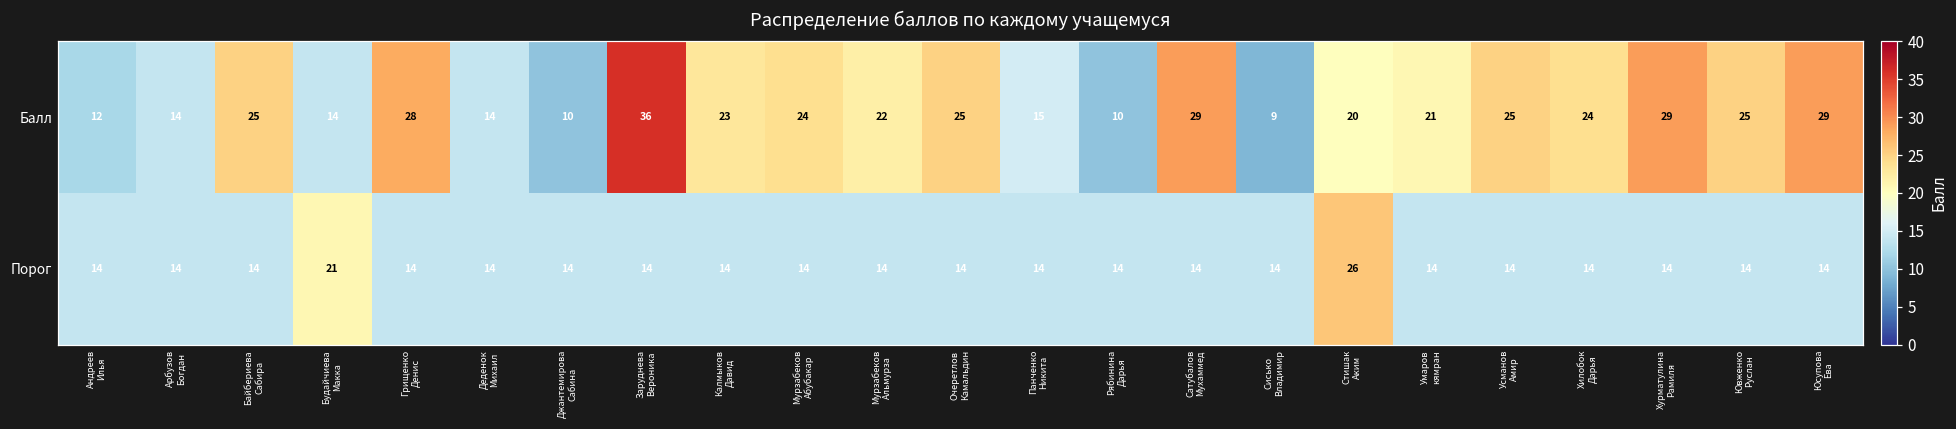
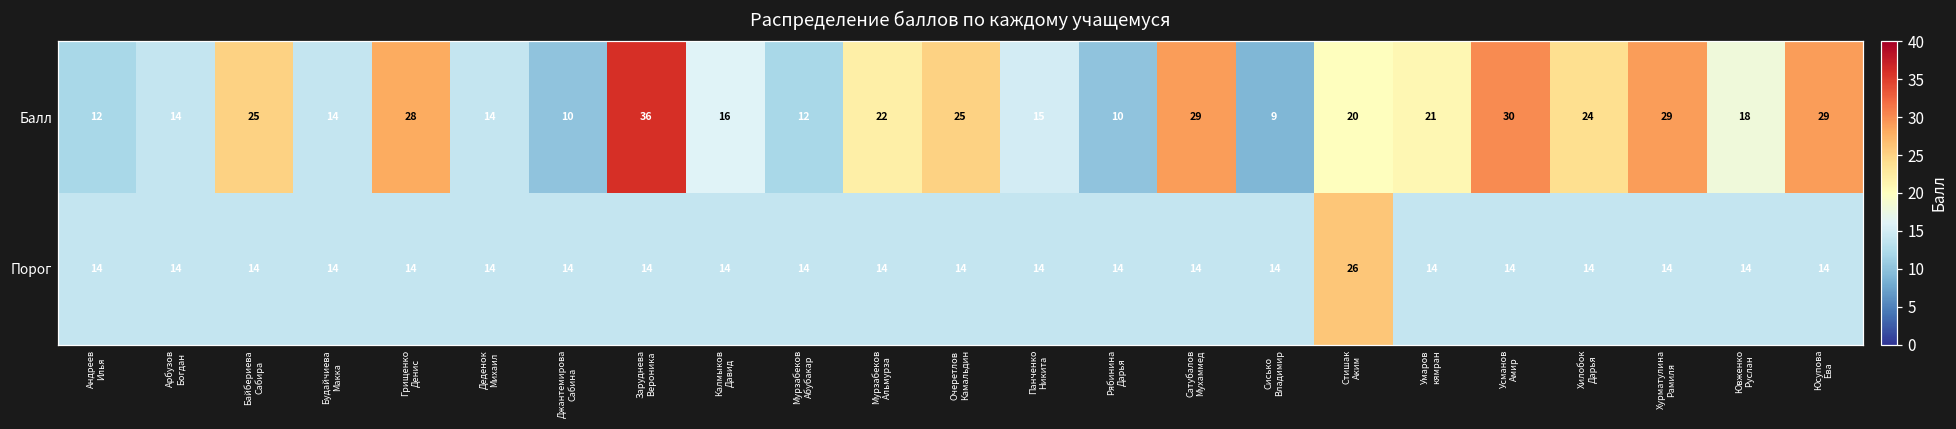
Балл, Калмыков Давид: 23 -> 16
Балл, Мурзабеков Абубакар: 24 -> 12
Балл, Усманов Амир: 25 -> 30
Балл, Ювженко Руслан: 25 -> 18
Порог, Будайчиева Макка: 21 -> 14
